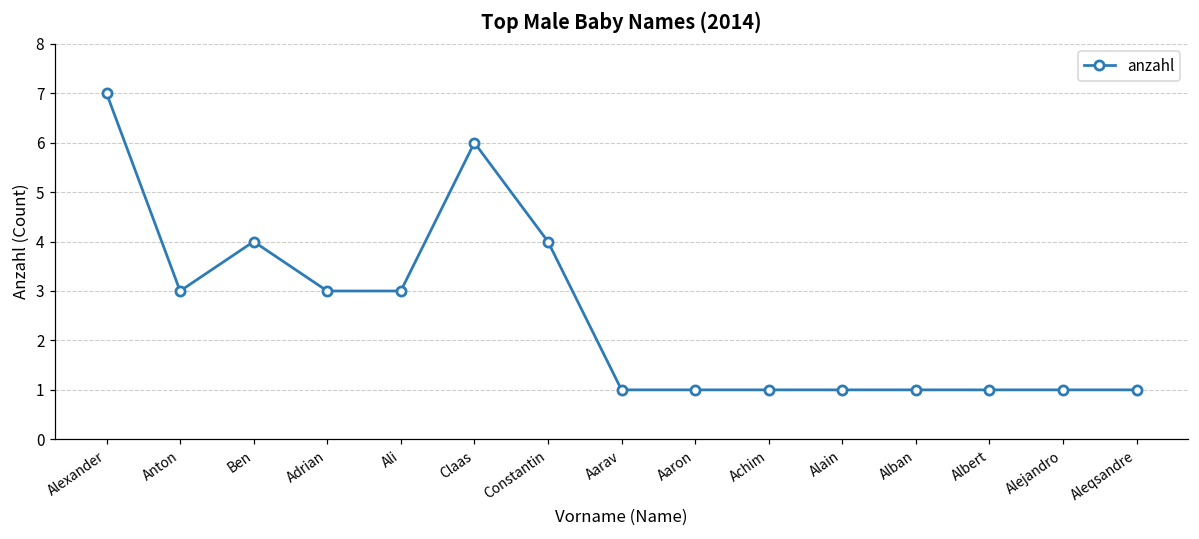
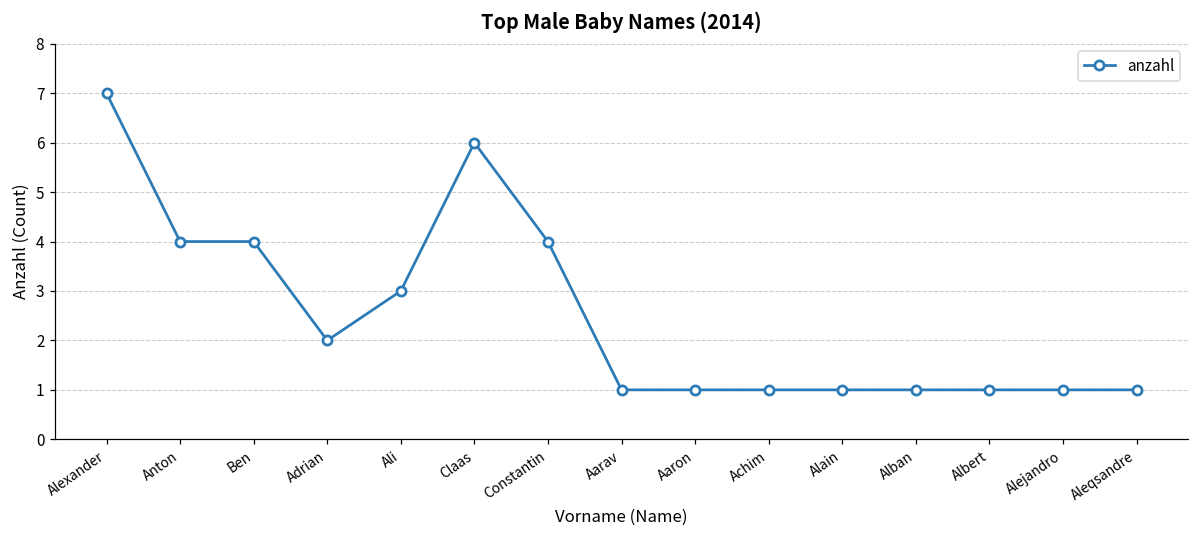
Anton: 3 -> 4
Adrian: 3 -> 2
